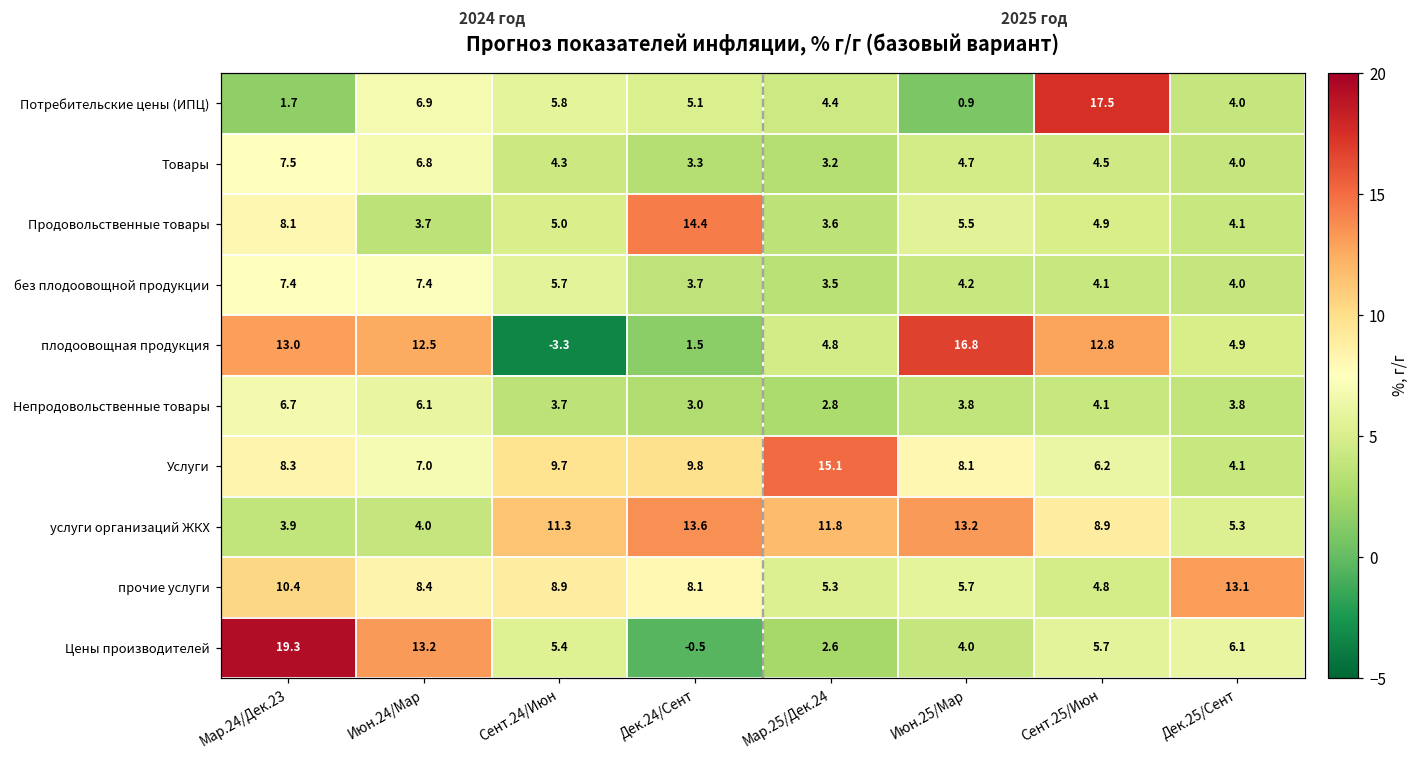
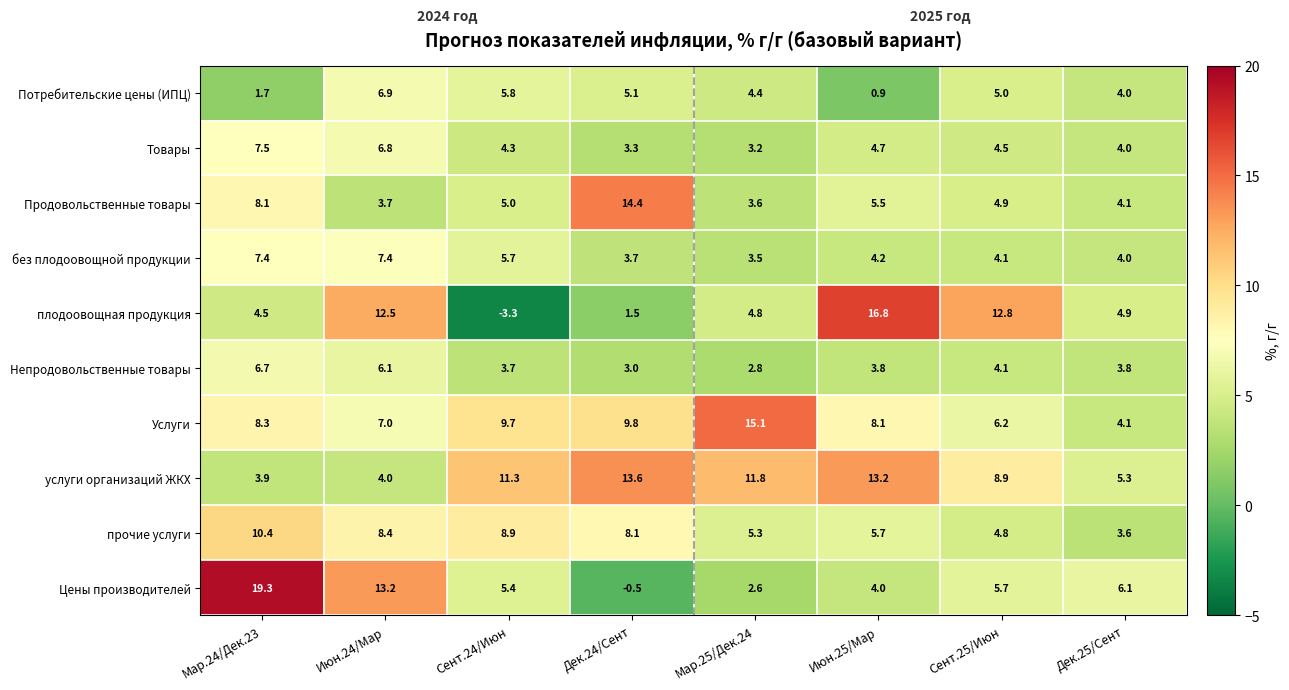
Потребительские цены (ИПЦ), Сент.25/Июн: 17.5 -> 5.0
плодоовощная продукция, Мар.24/Дек.23: 13.0 -> 4.5
прочие услуги, Дек.25/Сент: 13.1 -> 3.6
